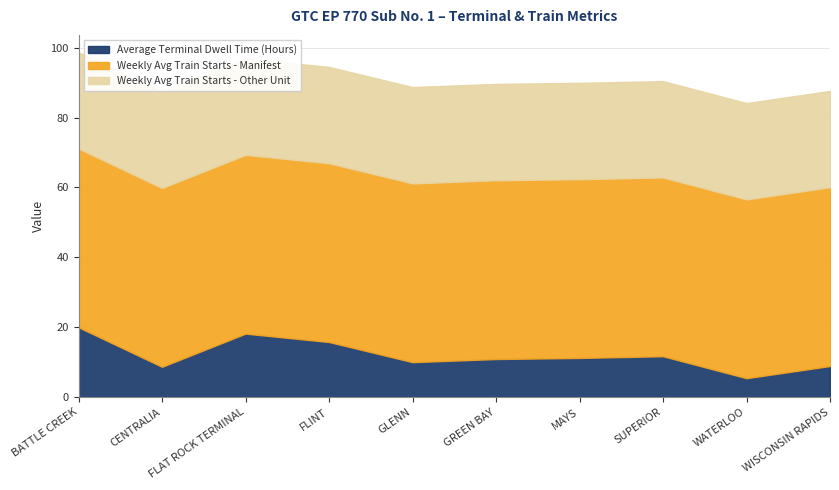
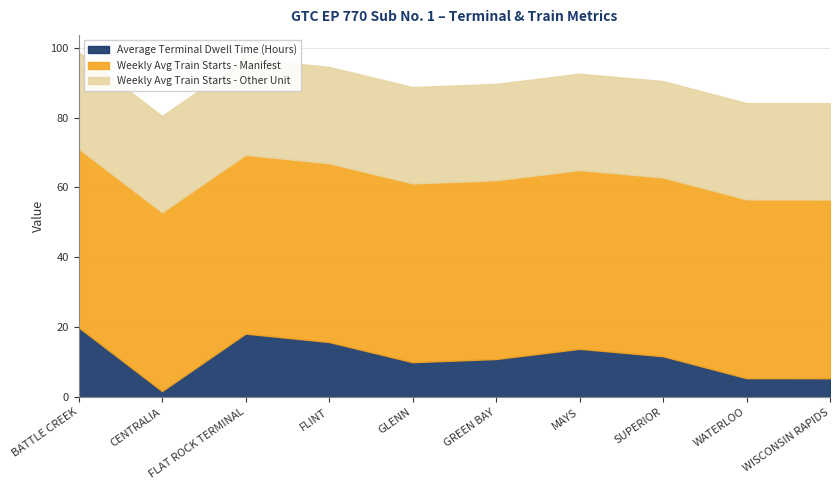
Average Terminal Dwell Time (Hours), CENTRALIA: 9 -> 2
Average Terminal Dwell Time (Hours), MAYS: 11 -> 14
Average Terminal Dwell Time (Hours), WISCONSIN RAPIDS: 9 -> 5
